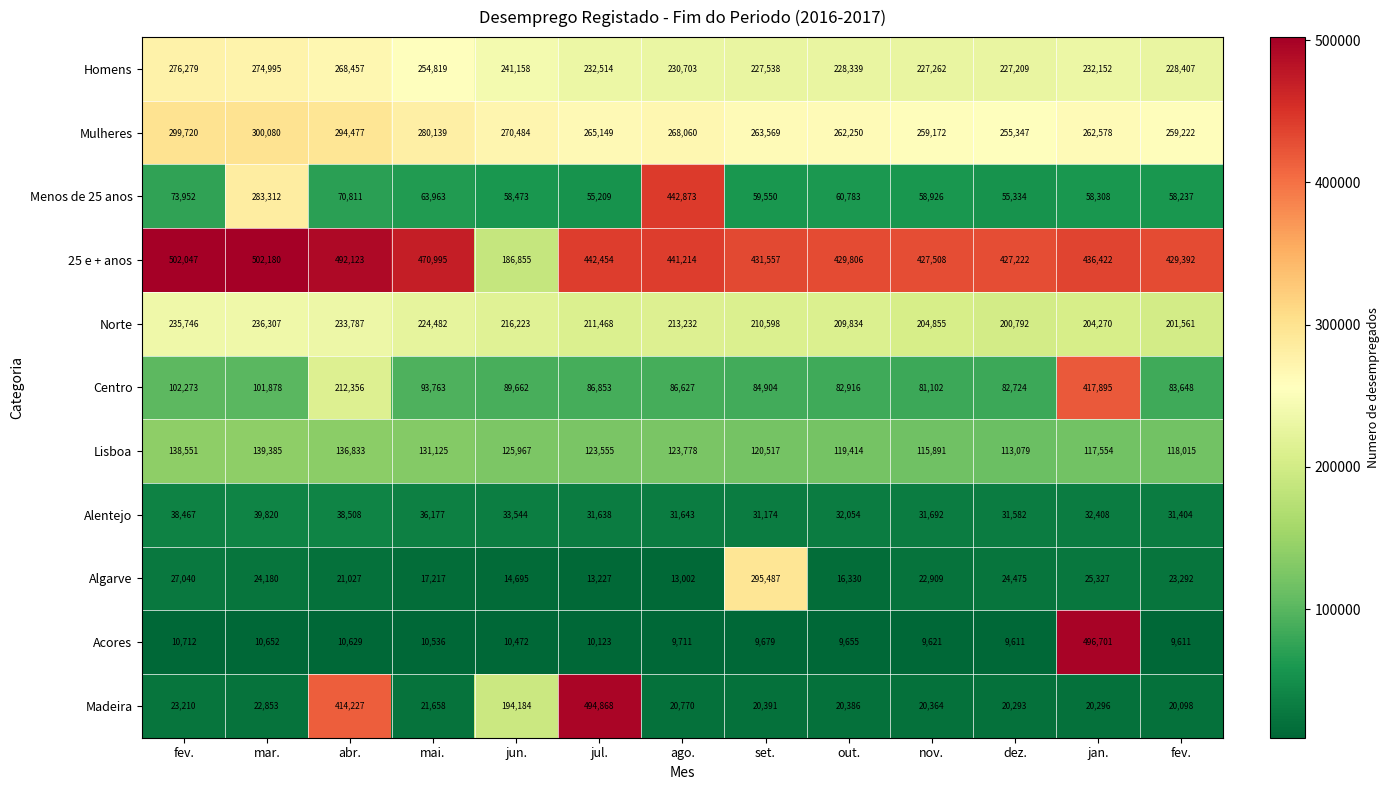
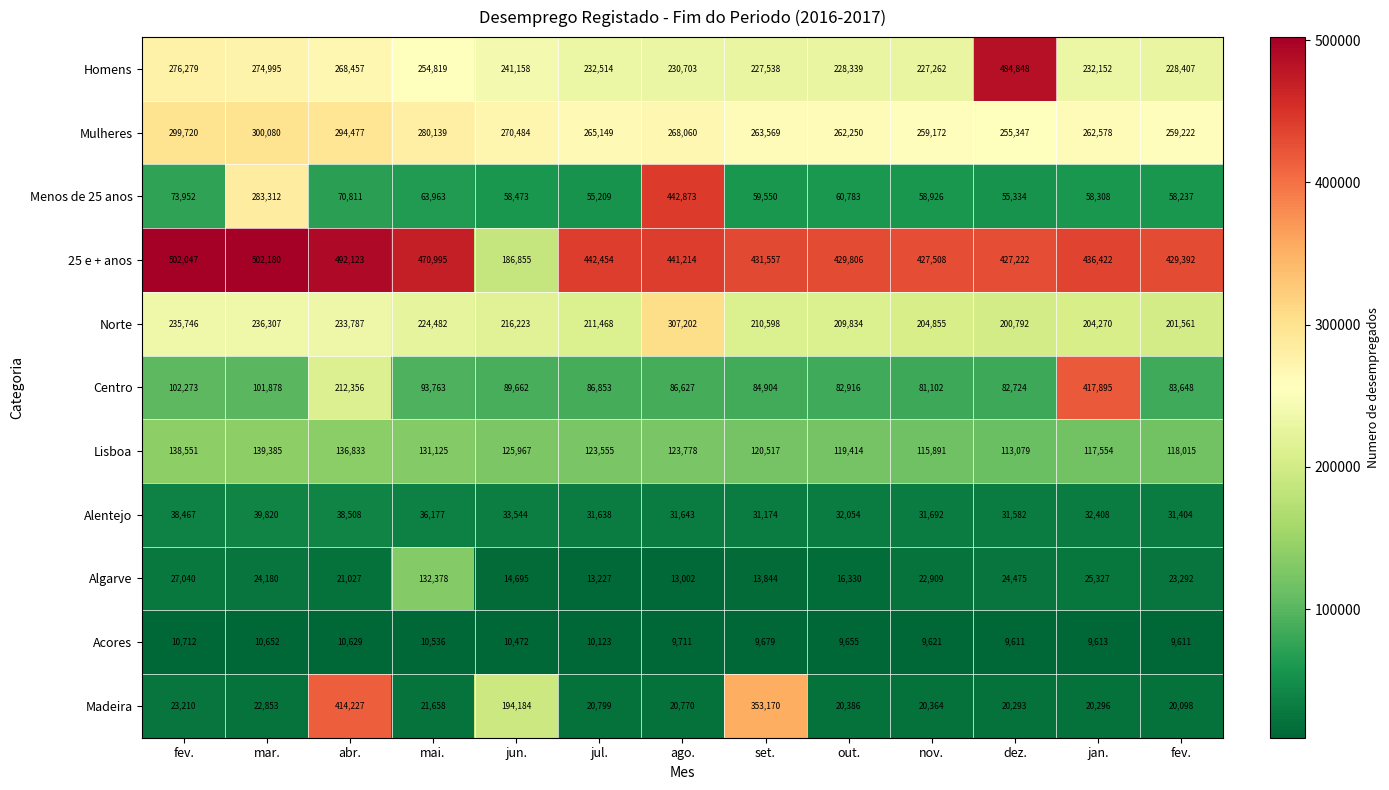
Homens, dez.: 227,209 -> 484,848
Norte, ago.: 213,232 -> 307,202
Algarve, mai.: 17,217 -> 132,378
Algarve, set.: 295,487 -> 13,844
Acores, jan.: 496,701 -> 9,613
Madeira, jul.: 494,868 -> 20,799
Madeira, set.: 20,391 -> 353,170
